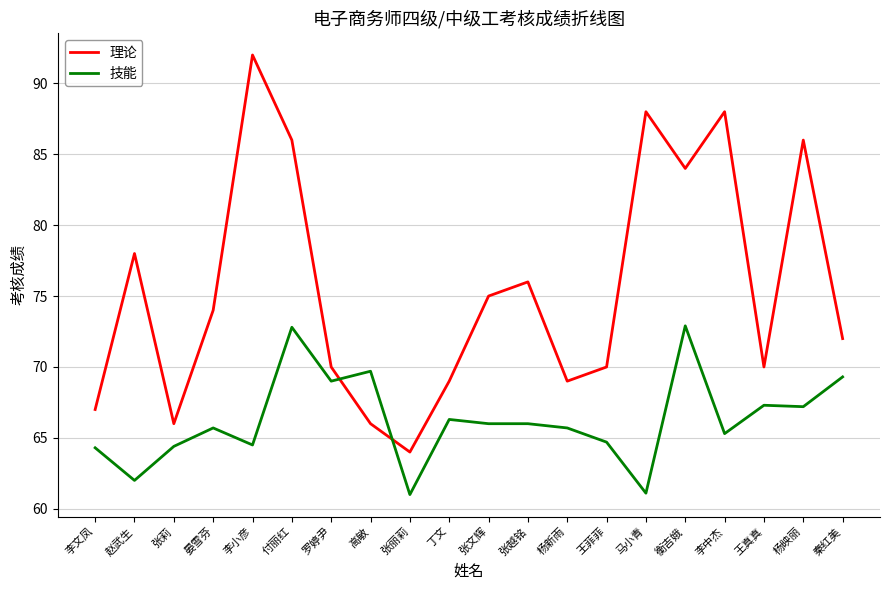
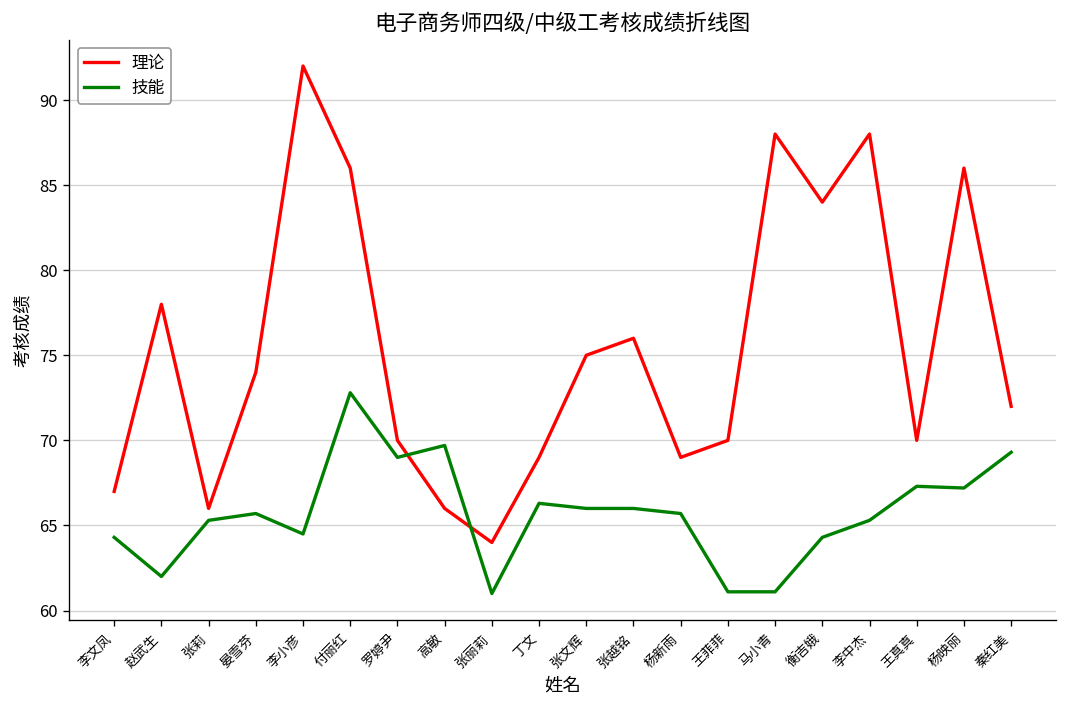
技能, 张莉: 64.4 -> 65.3
技能, 王菲菲: 64.7 -> 61.1
技能, 衡吉娥: 72.9 -> 64.3
